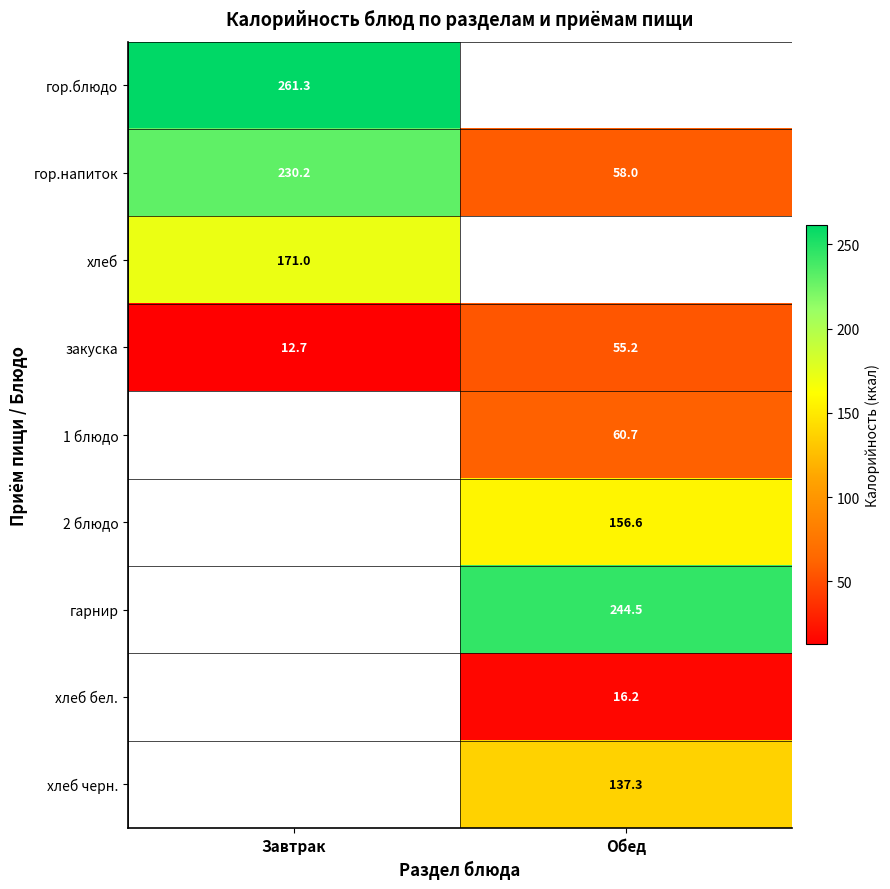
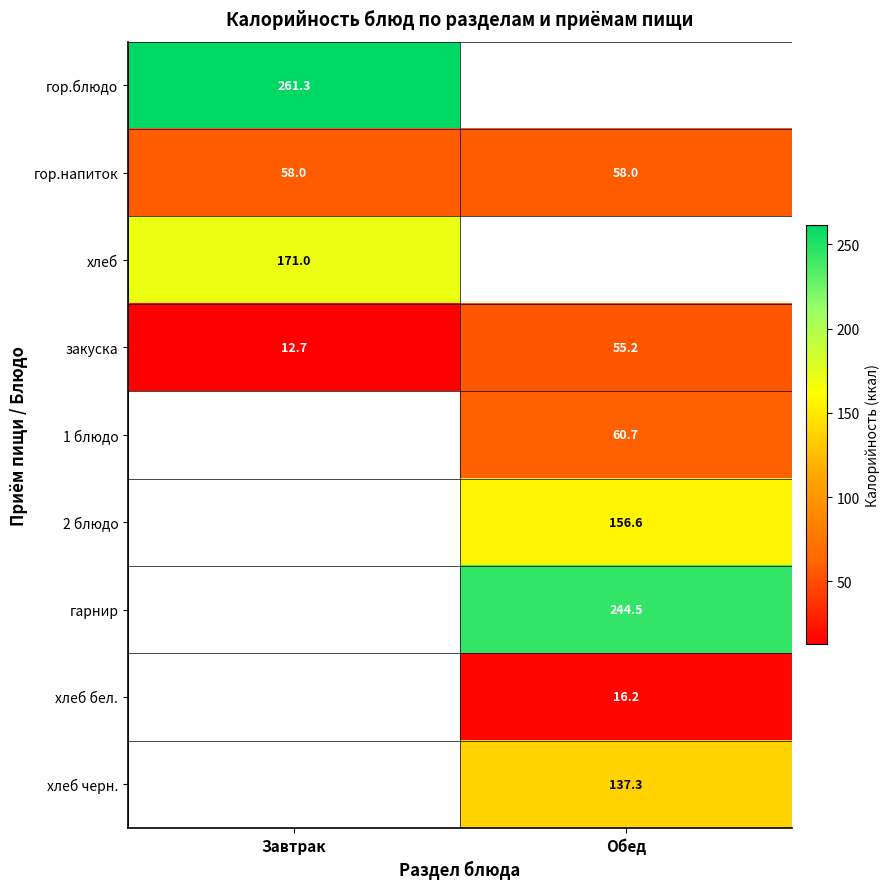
гор.напиток, Завтрак: 230.2 -> 58.0
